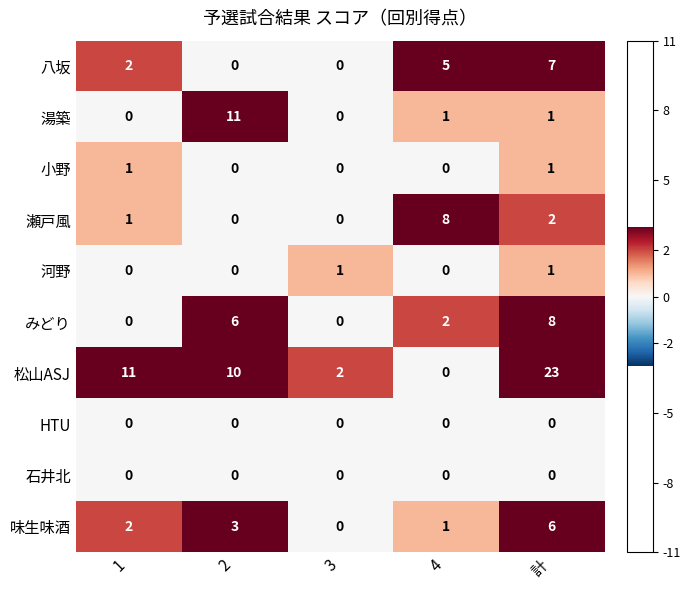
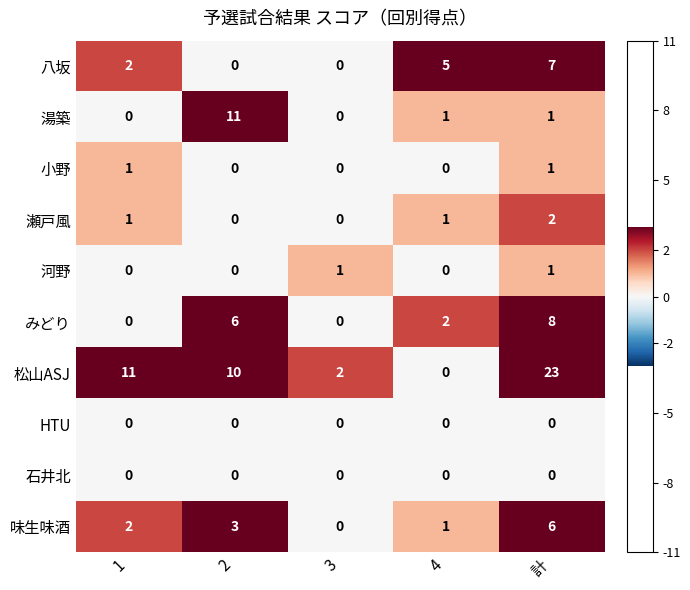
瀬戸風, 4: 8 -> 1
